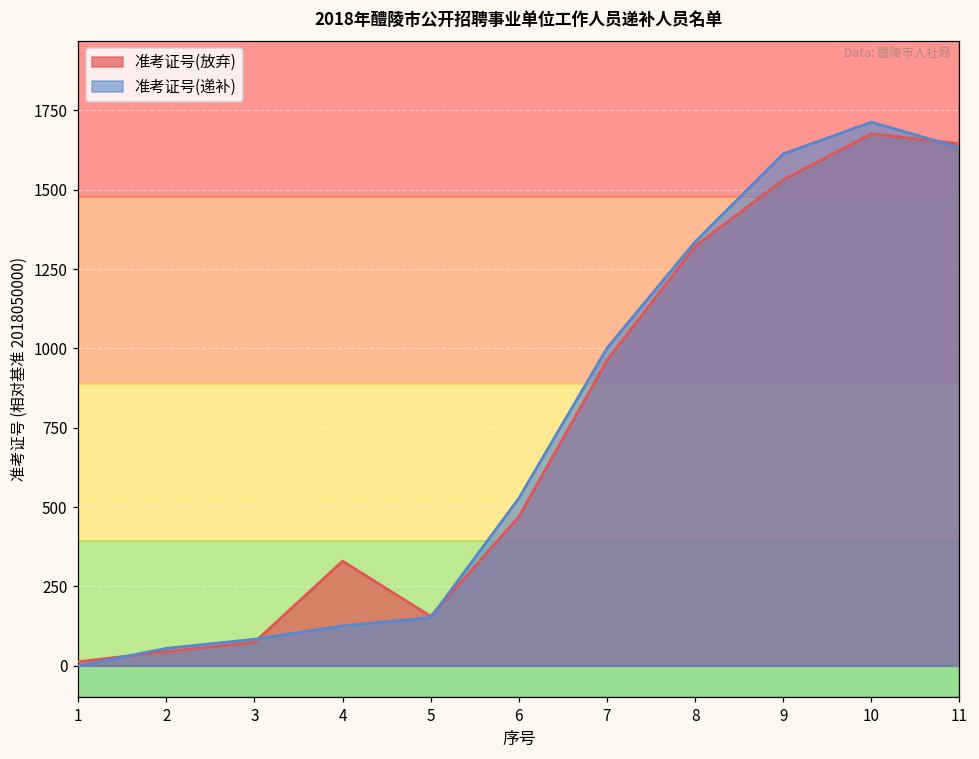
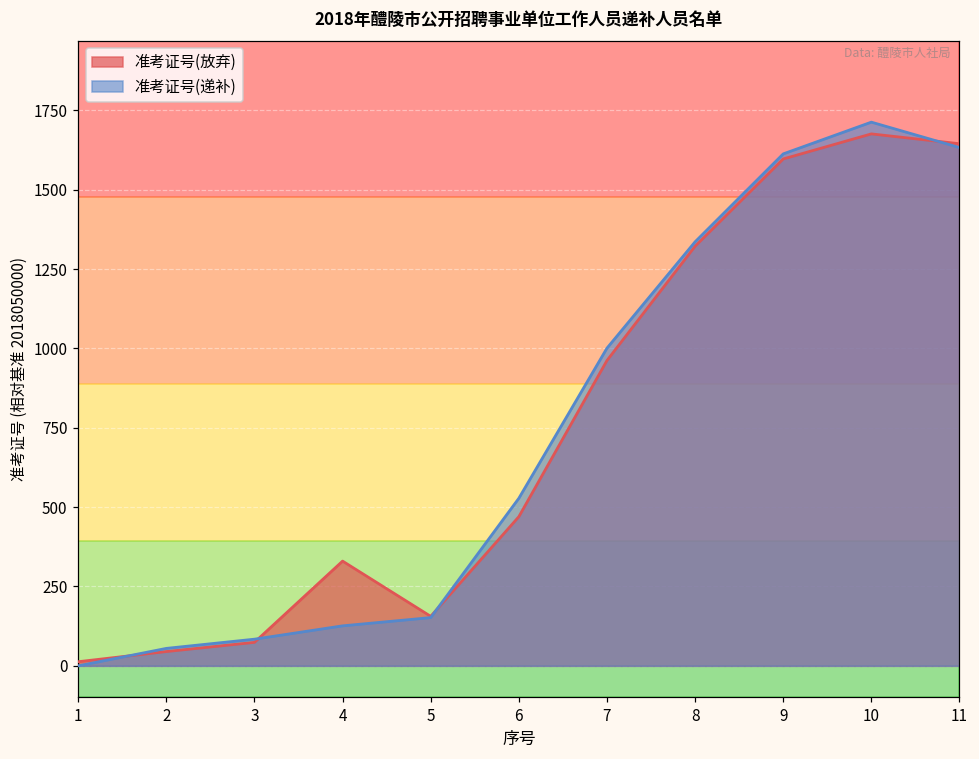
准考证号(放弃), 9: 1530 -> 1600
